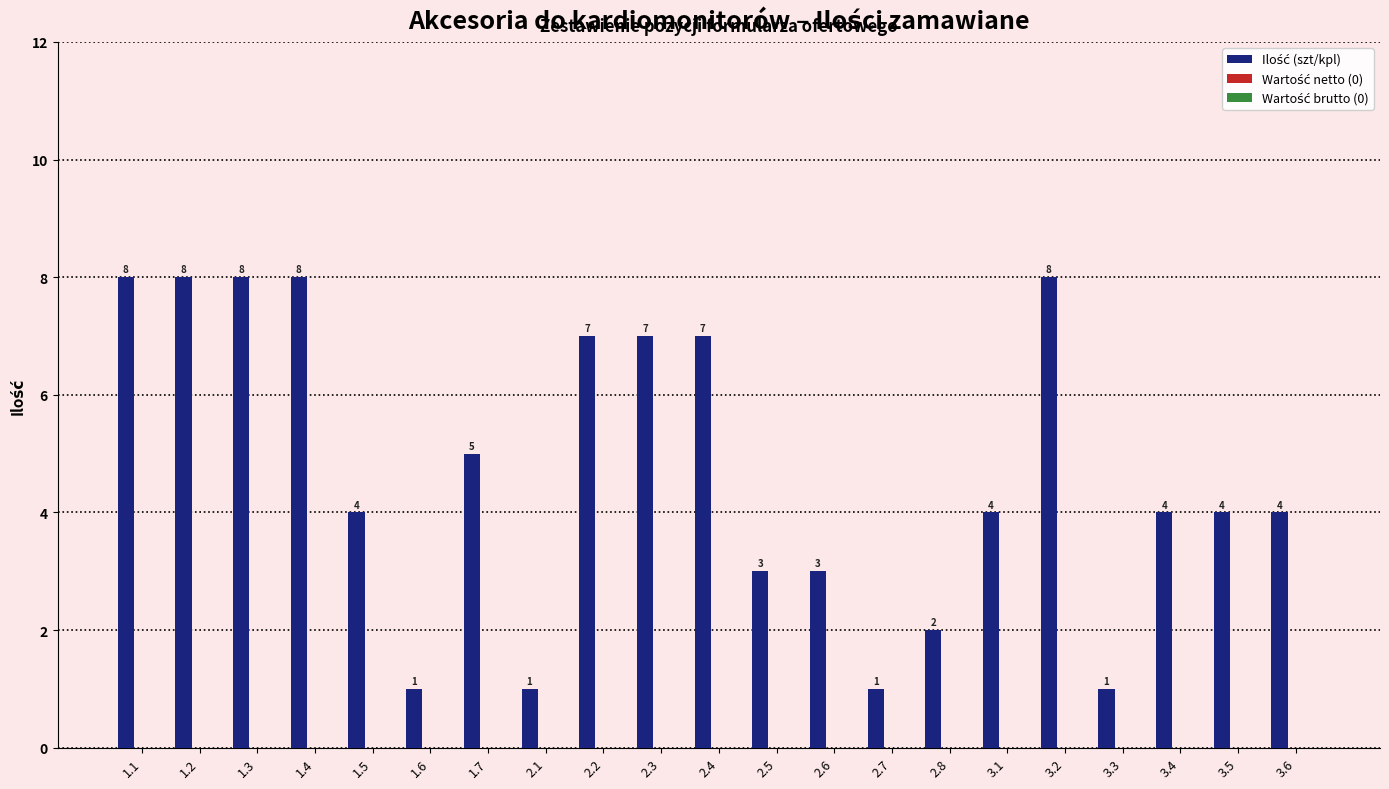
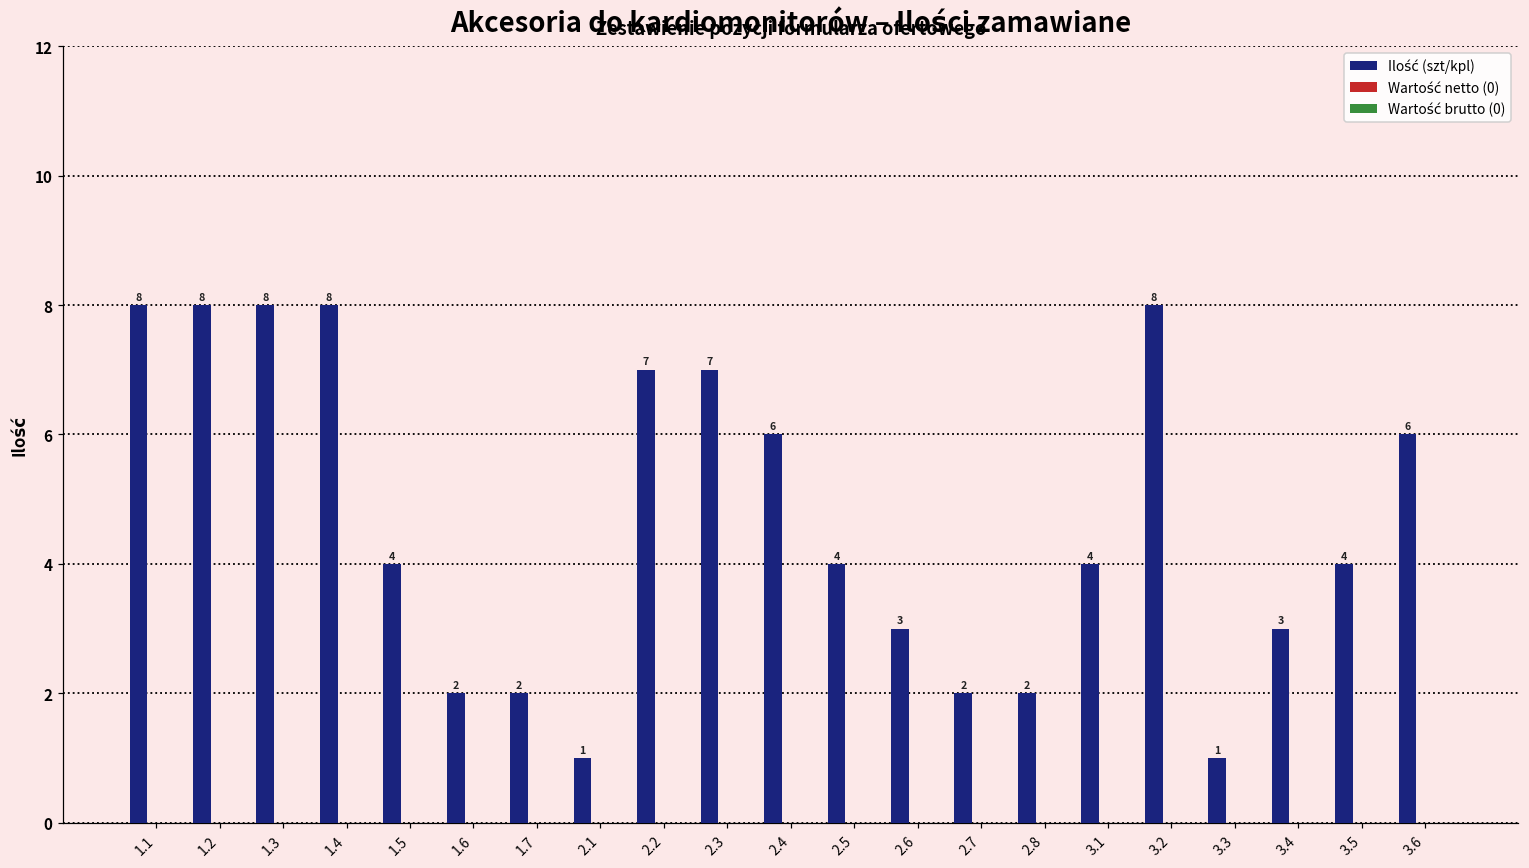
Ilość (szt/kpl), 1.6: 1 -> 2
Ilość (szt/kpl), 1.7: 5 -> 2
Ilość (szt/kpl), 2.4: 7 -> 6
Ilość (szt/kpl), 2.5: 3 -> 4
Ilość (szt/kpl), 2.7: 1 -> 2
Ilość (szt/kpl), 3.4: 4 -> 3
Ilość (szt/kpl), 3.6: 4 -> 6
